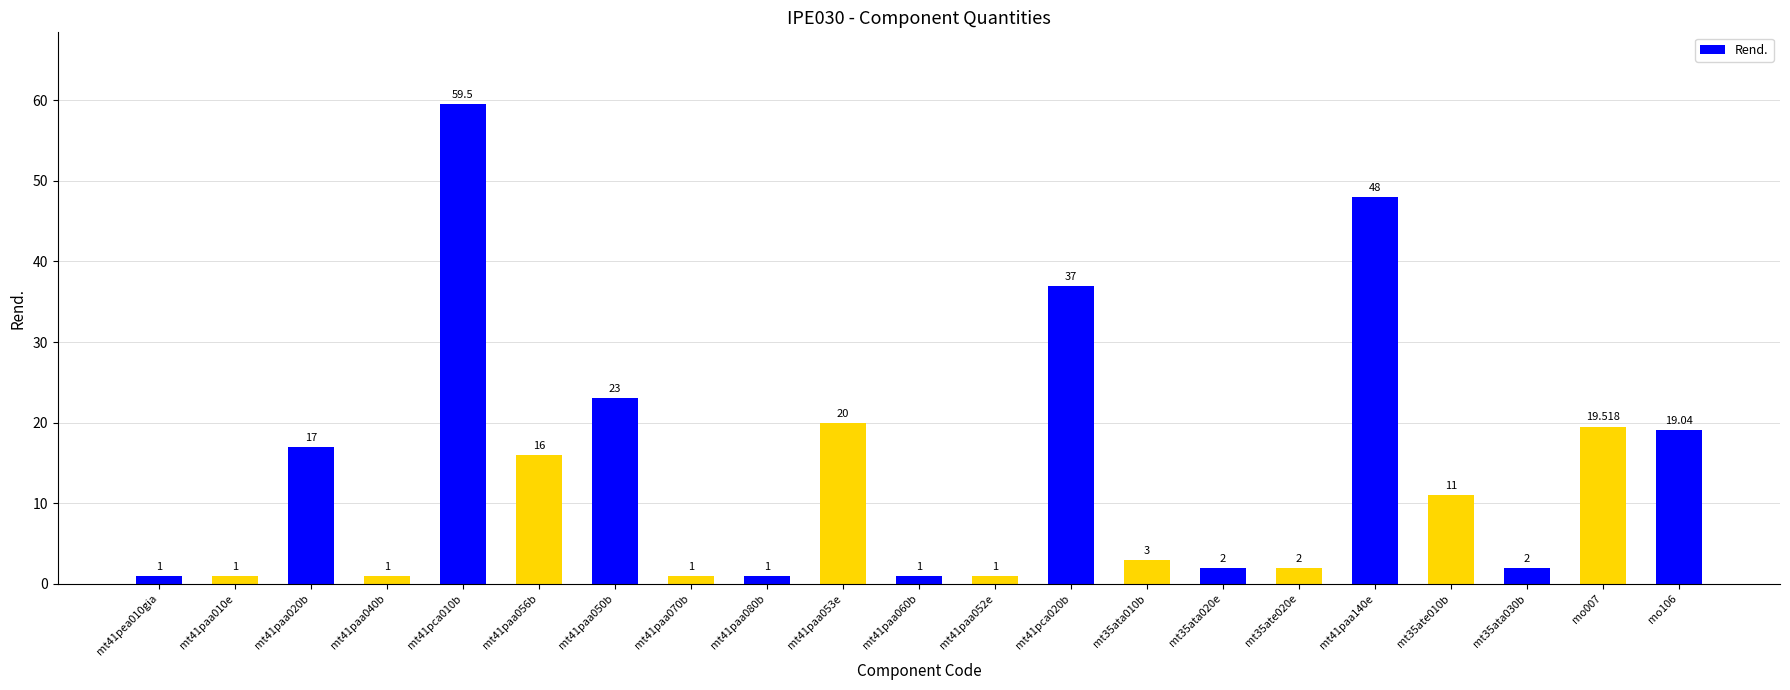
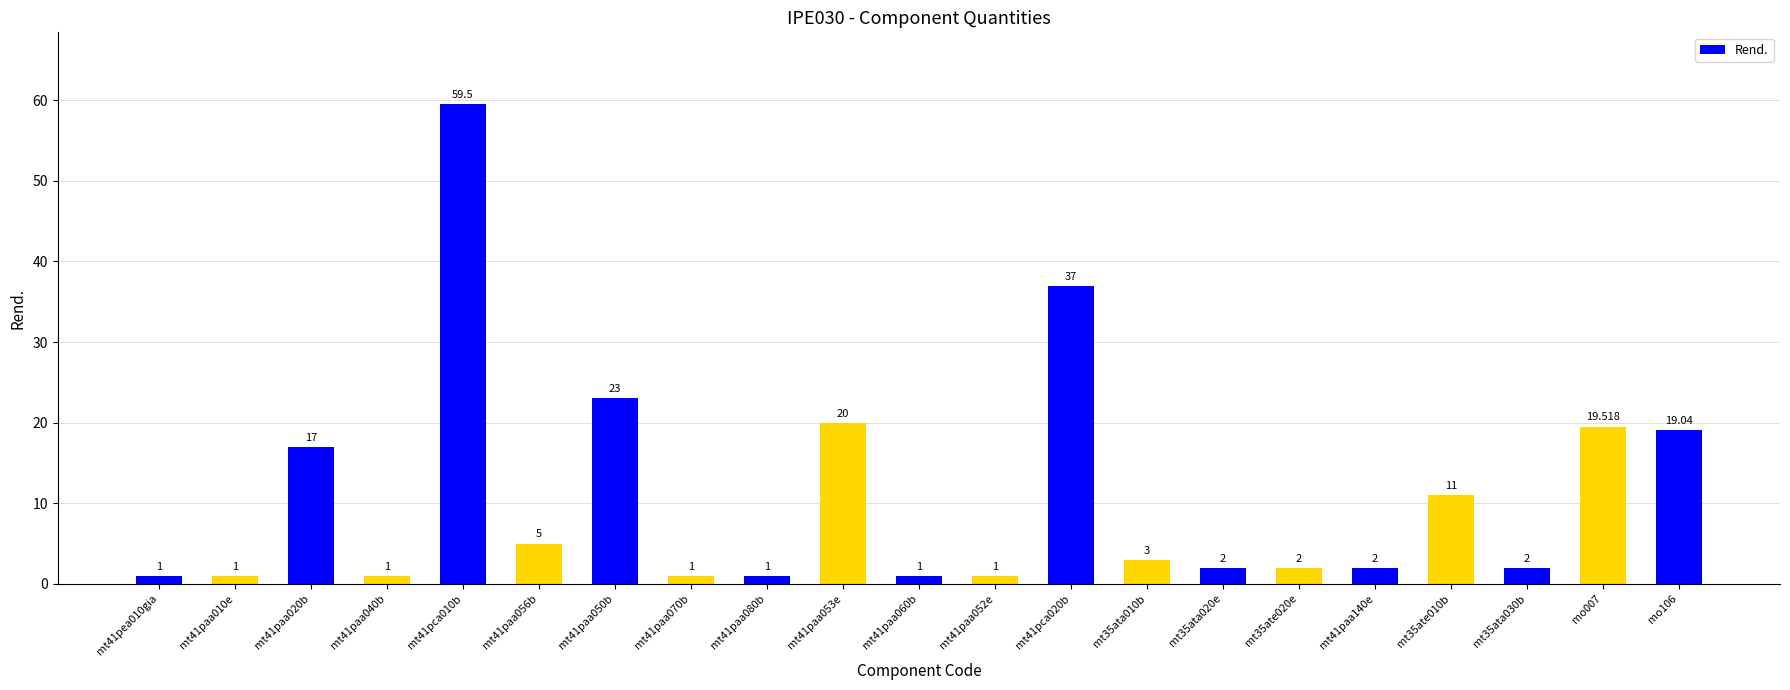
mt41paa056b: 16 -> 5
mt41paa140e: 48 -> 2
